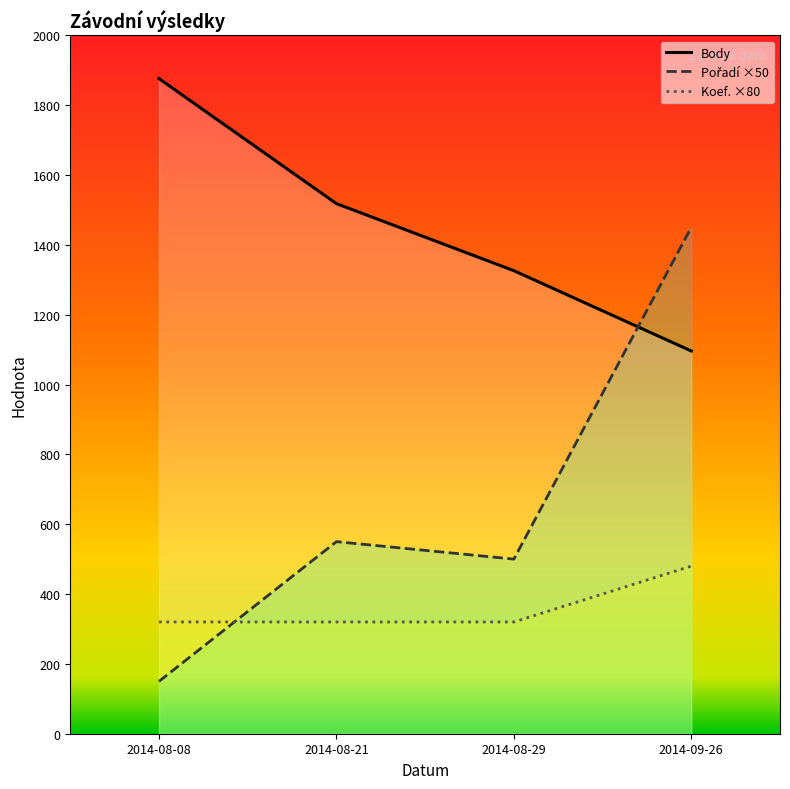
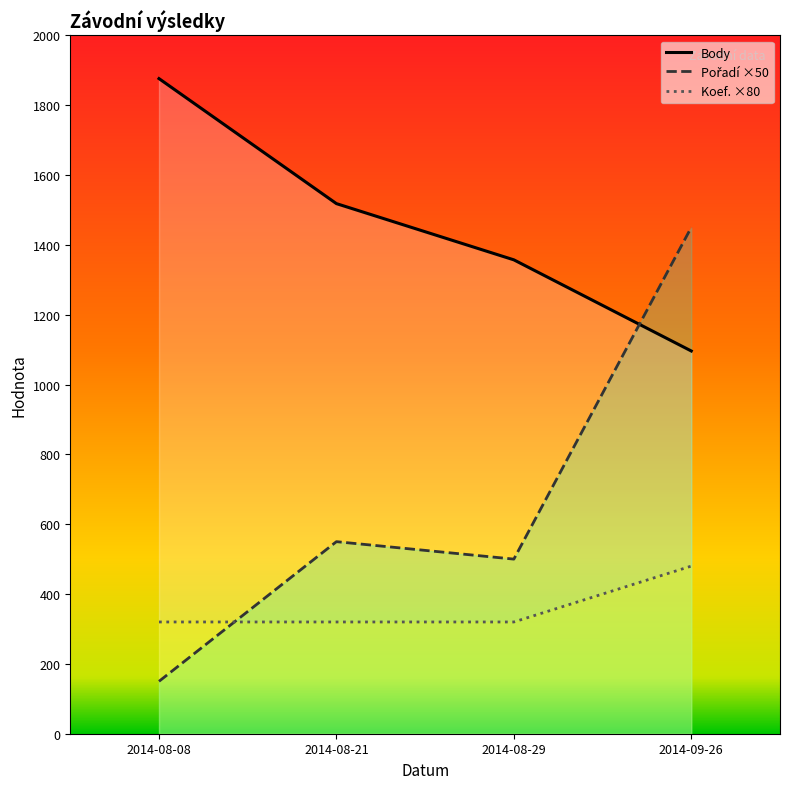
Body, 2014-08-29: 1330 -> 1360
